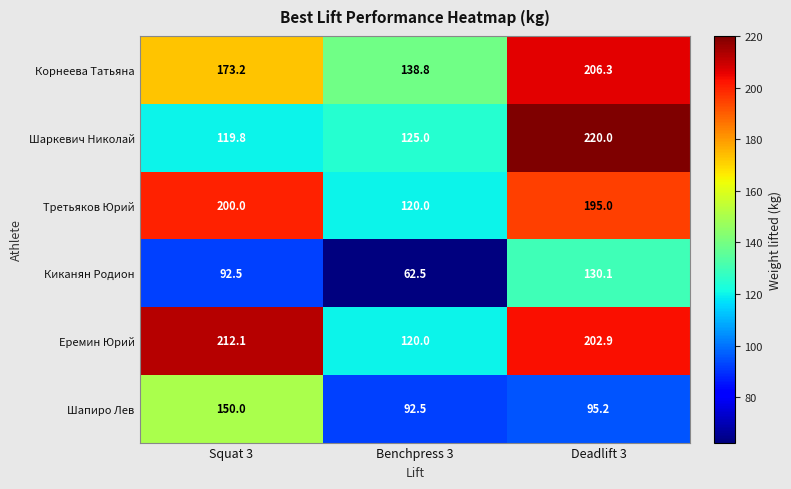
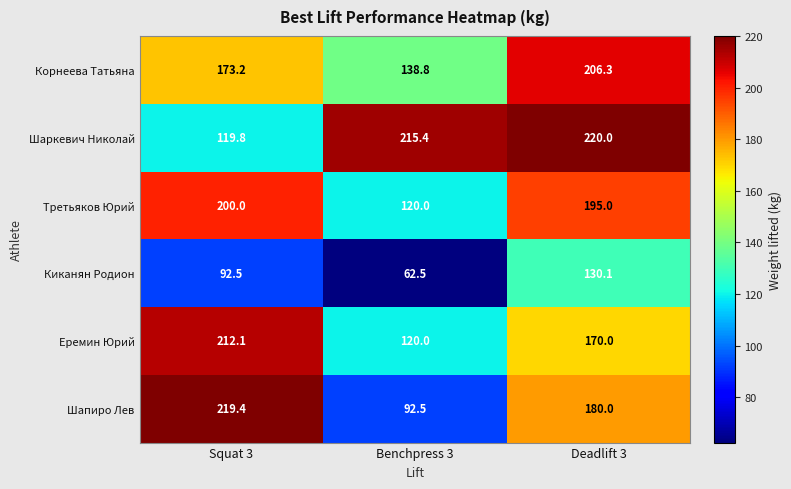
Шаркевич Николай, Benchpress 3: 125.0 -> 215.4
Еремин Юрий, Deadlift 3: 202.9 -> 170.0
Шапиро Лев, Squat 3: 150.0 -> 219.4
Шапиро Лев, Deadlift 3: 95.2 -> 180.0
